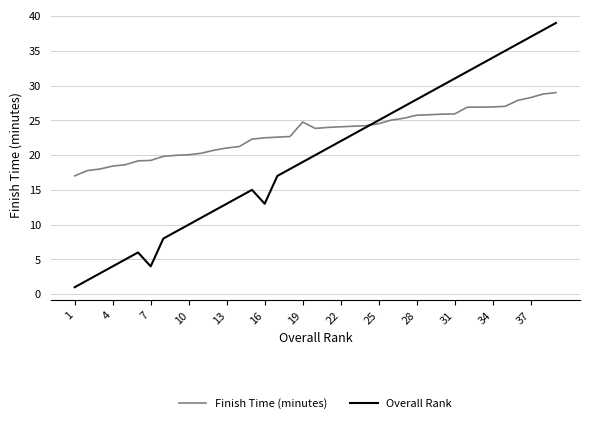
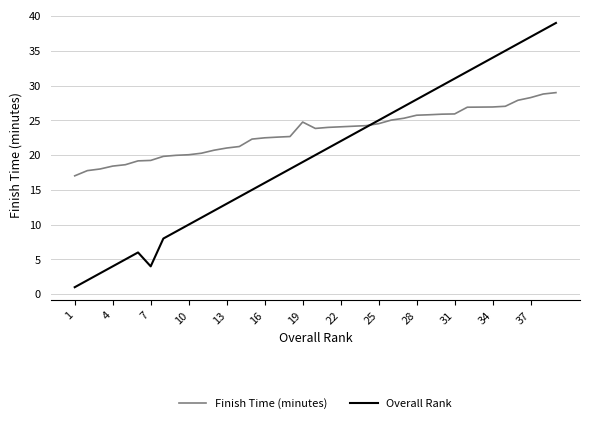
Overall Rank, 16: 13 -> 16
